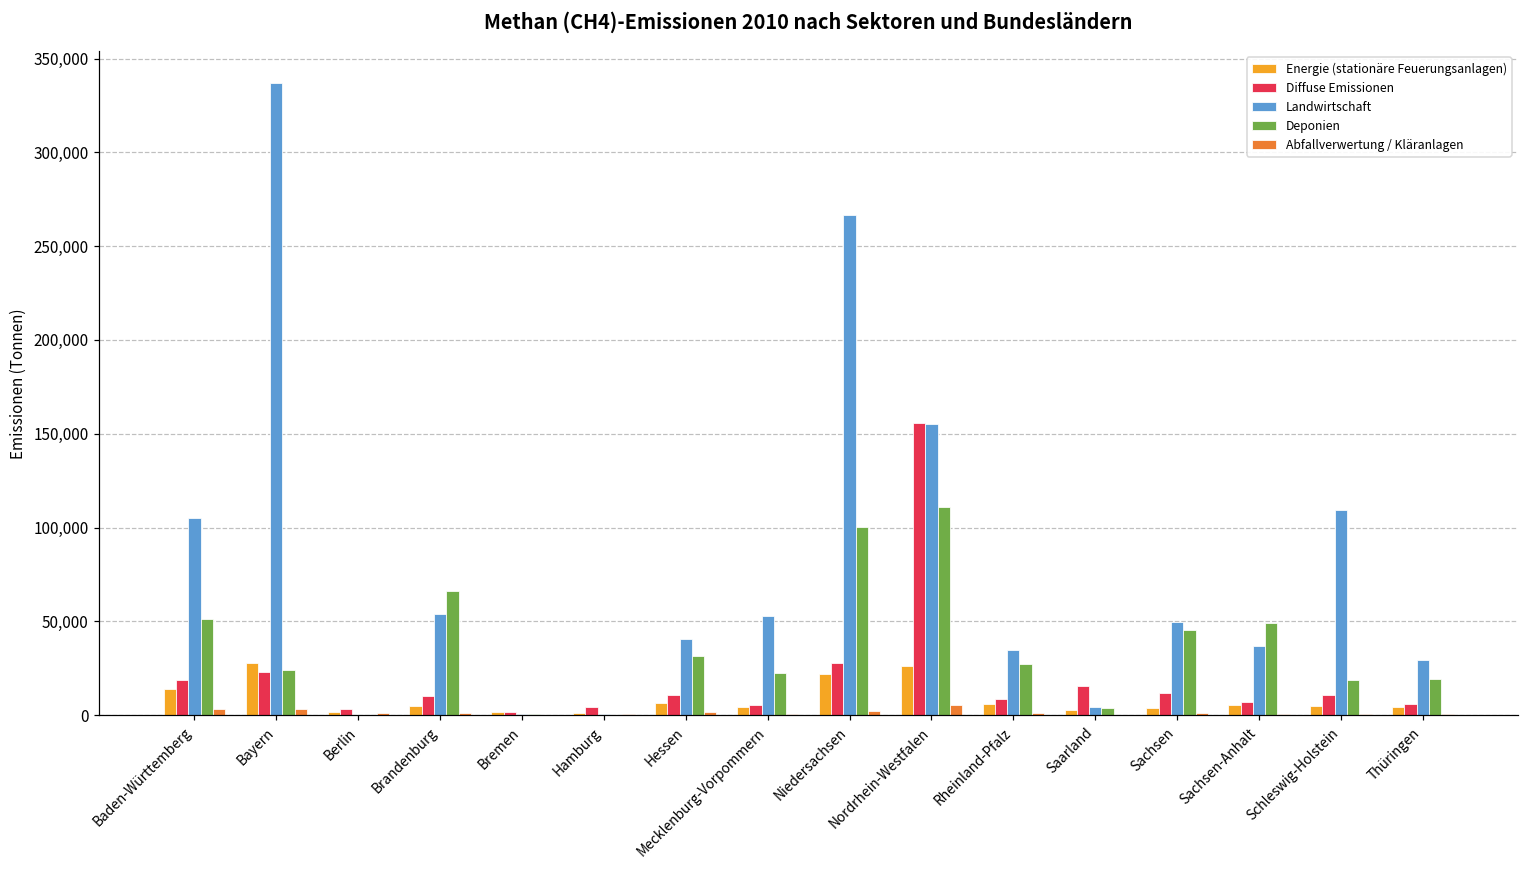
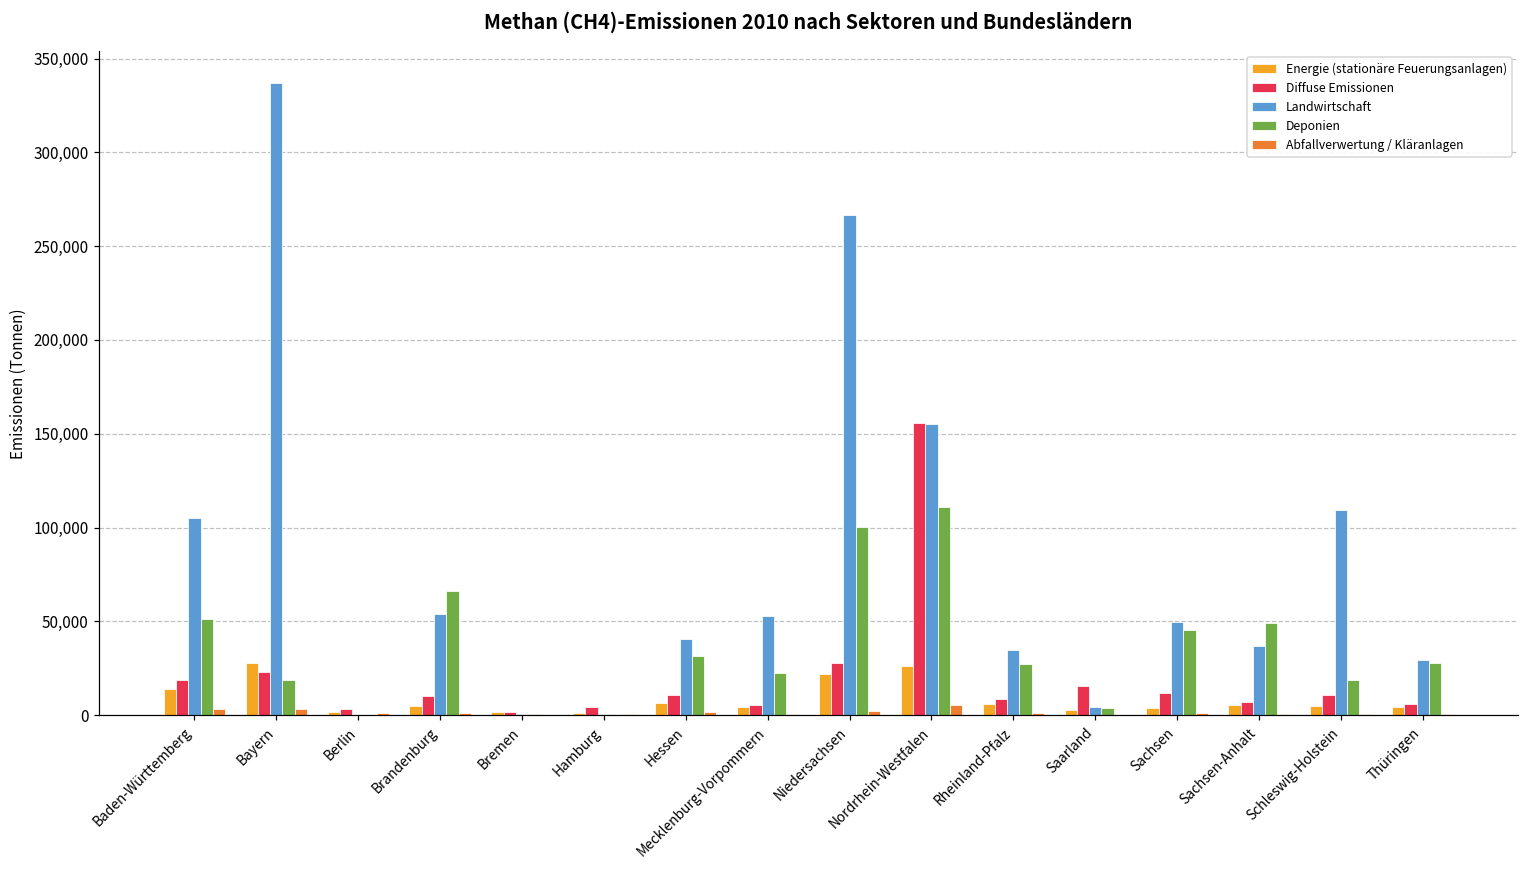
Deponien, Bayern: 24,000 -> 19,000
Deponien, Thüringen: 19,000 -> 28,000
